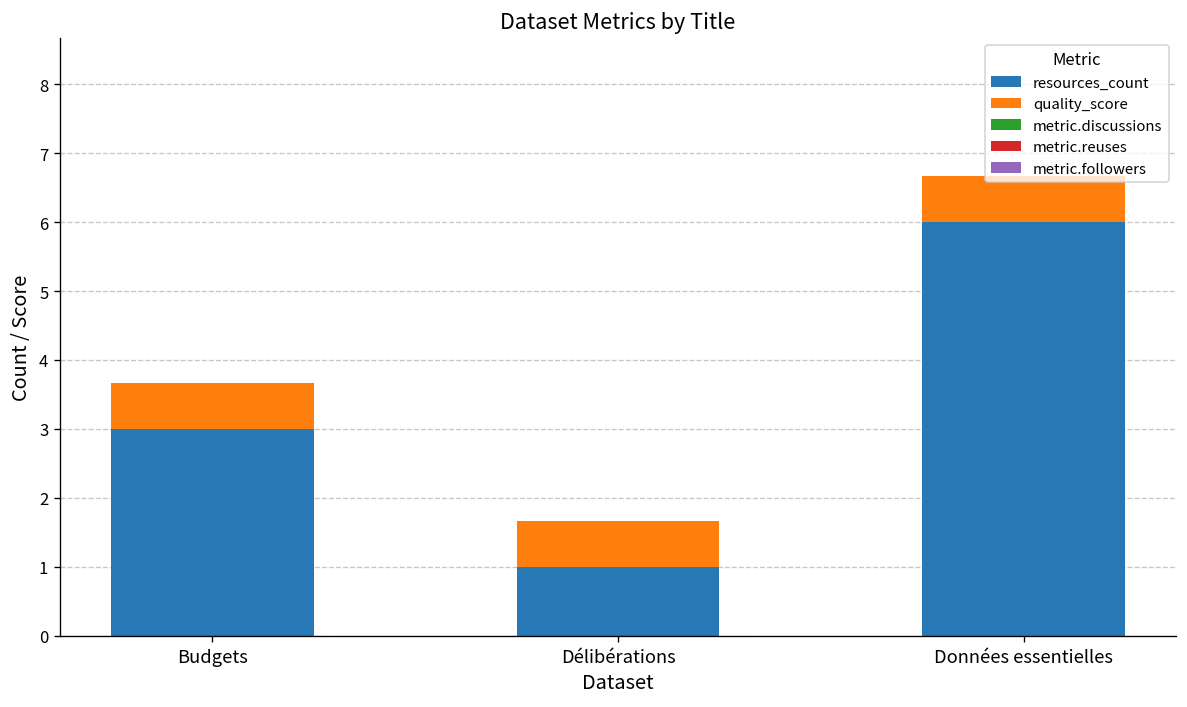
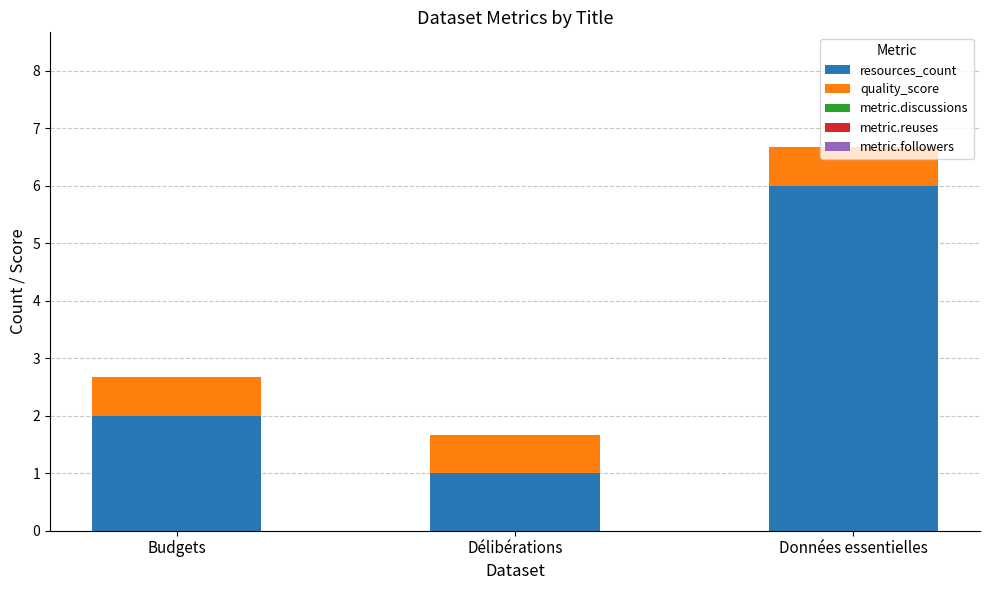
resources_count, Budgets: 3 -> 2
